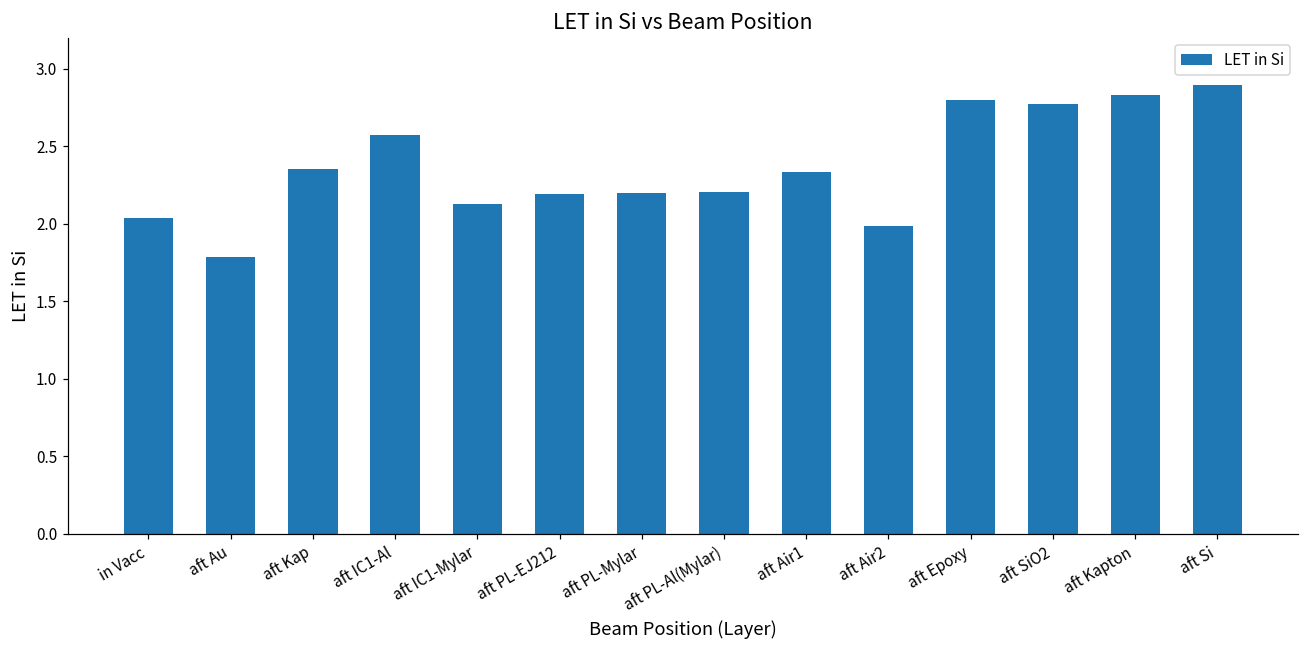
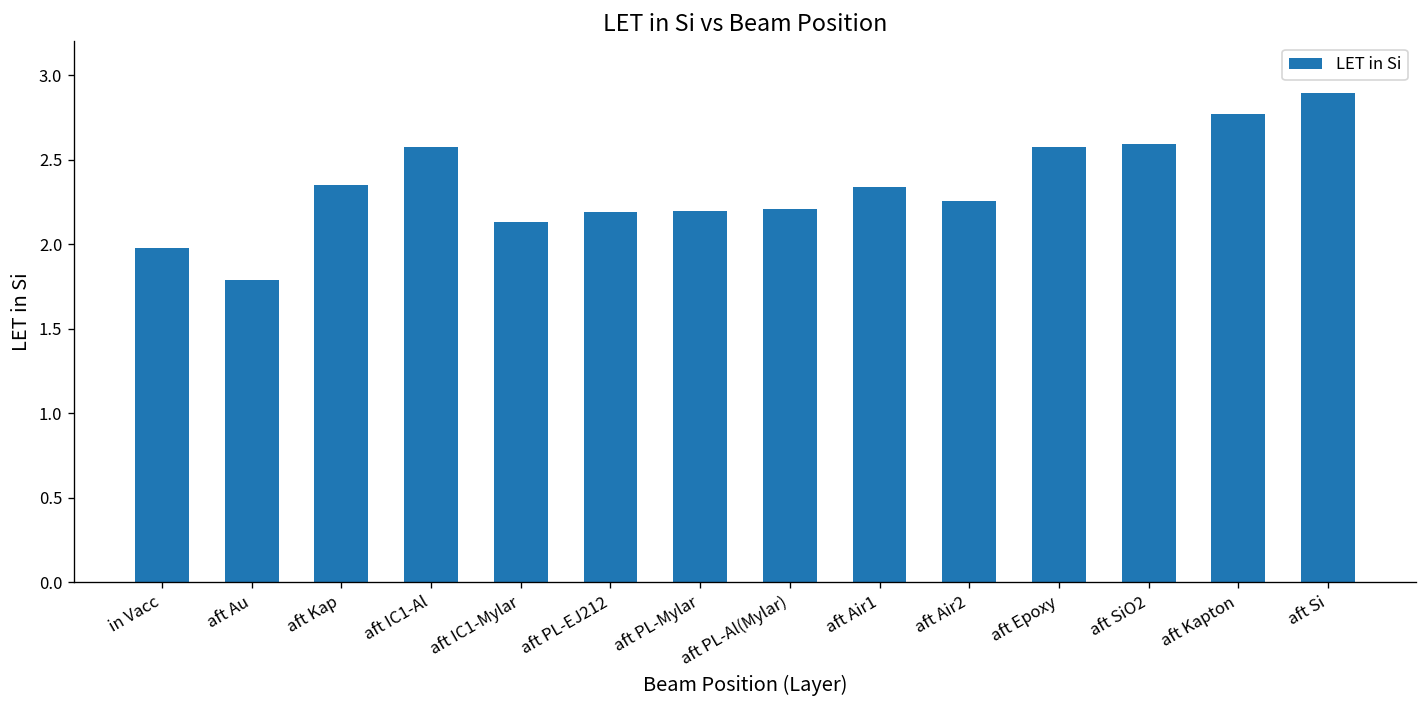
in Vacc: 2.03 -> 1.97
aft Air2: 1.98 -> 2.25
aft Epoxy: 2.80 -> 2.57
aft SiO2: 2.77 -> 2.59
aft Kapton: 2.83 -> 2.77
